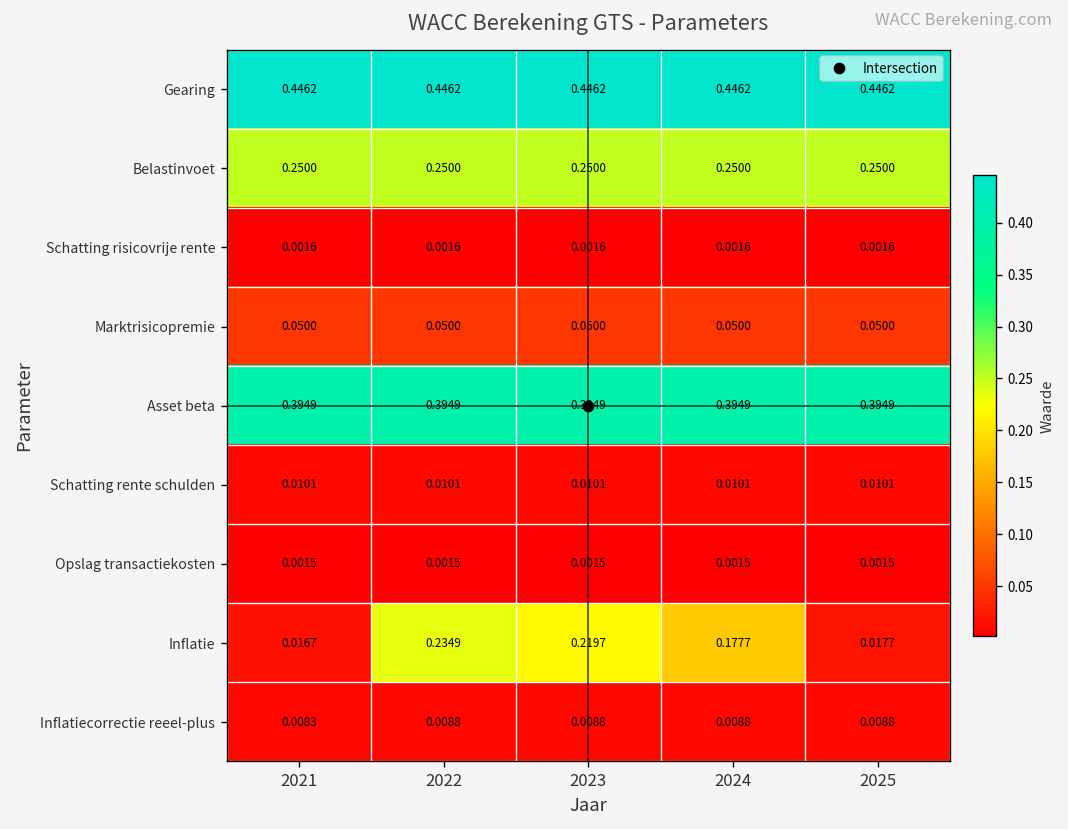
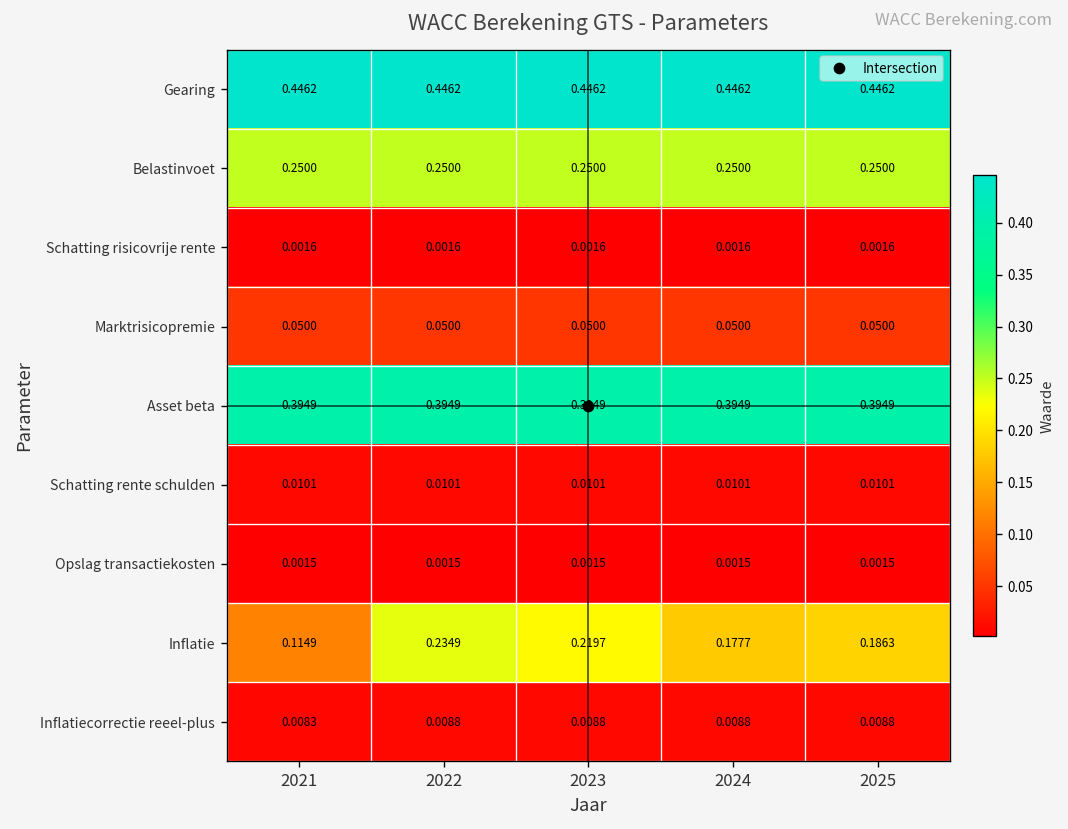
Inflatie, 2021: 0.0167 -> 0.1149
Inflatie, 2025: 0.0177 -> 0.1863
